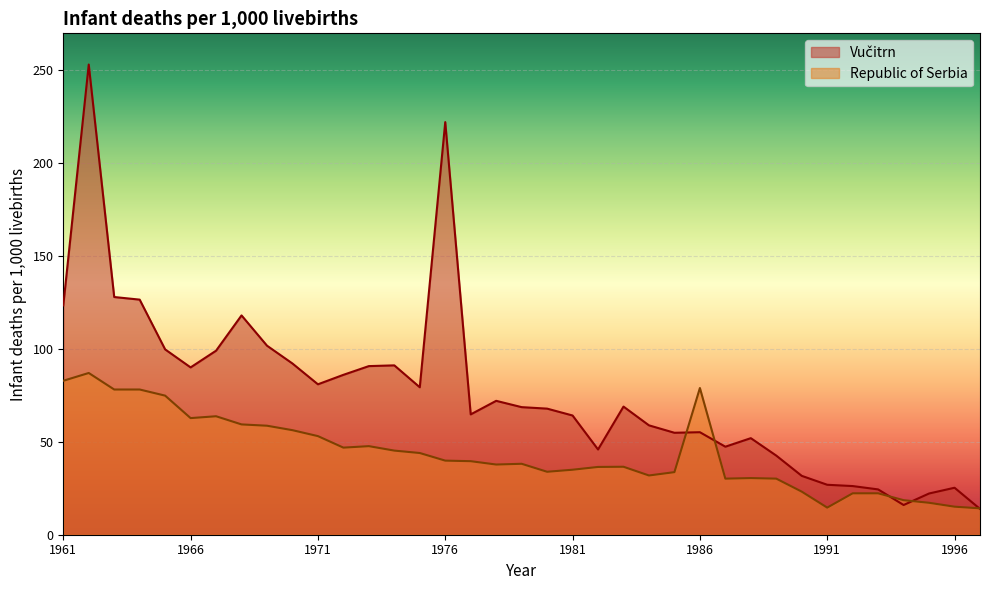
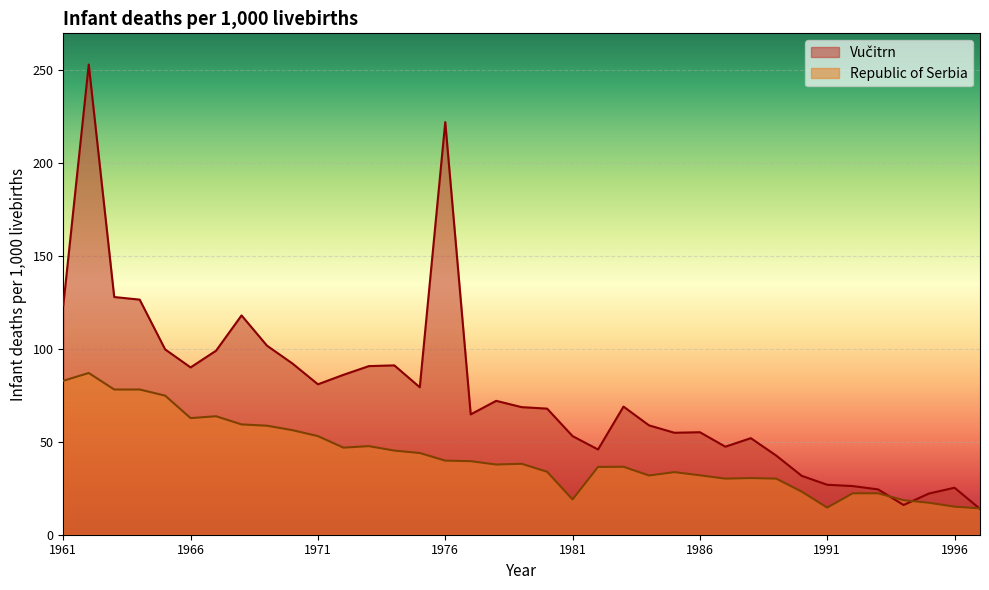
Vučitrn, 1981: 64 -> 53
Republic of Serbia, 1981: 35 -> 19
Republic of Serbia, 1986: 79 -> 32
